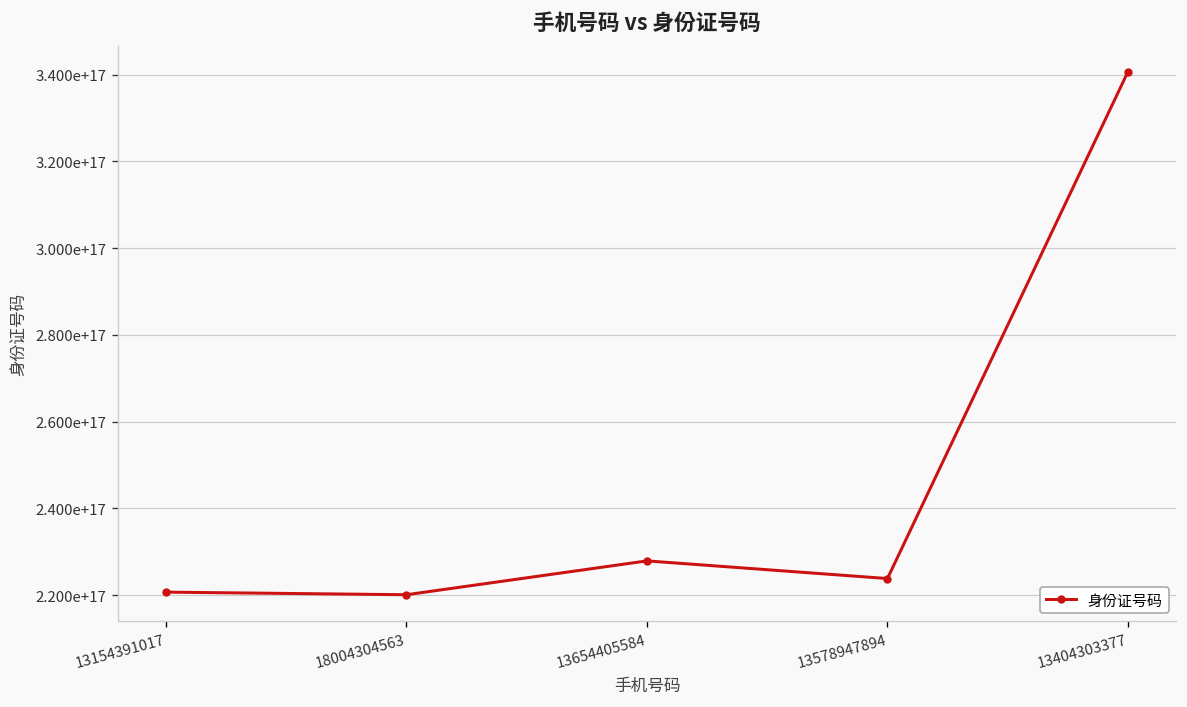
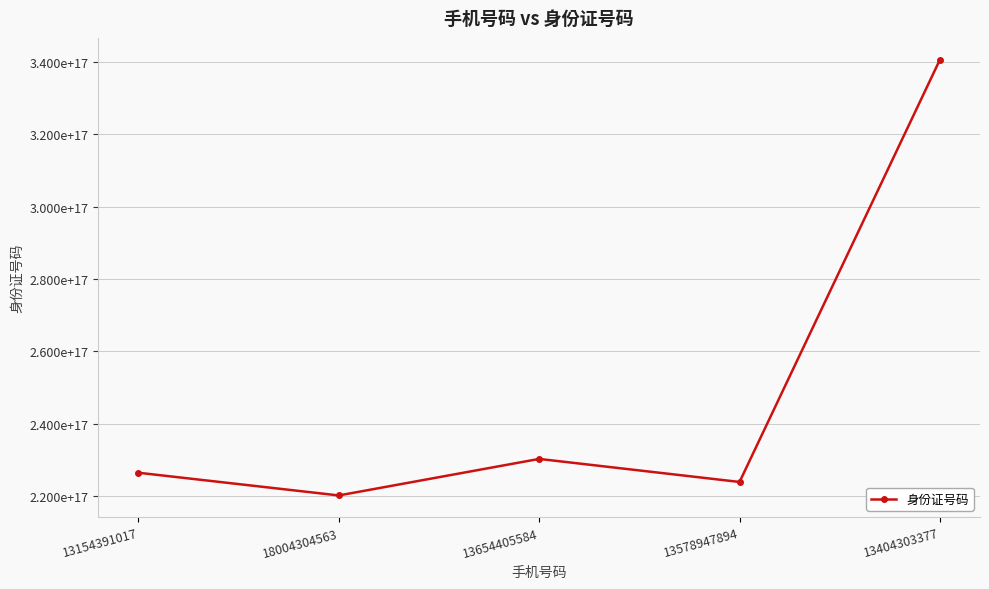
13154391017: 221000000000000000 -> 226000000000000000
13654405584: 228000000000000000 -> 230000000000000000
